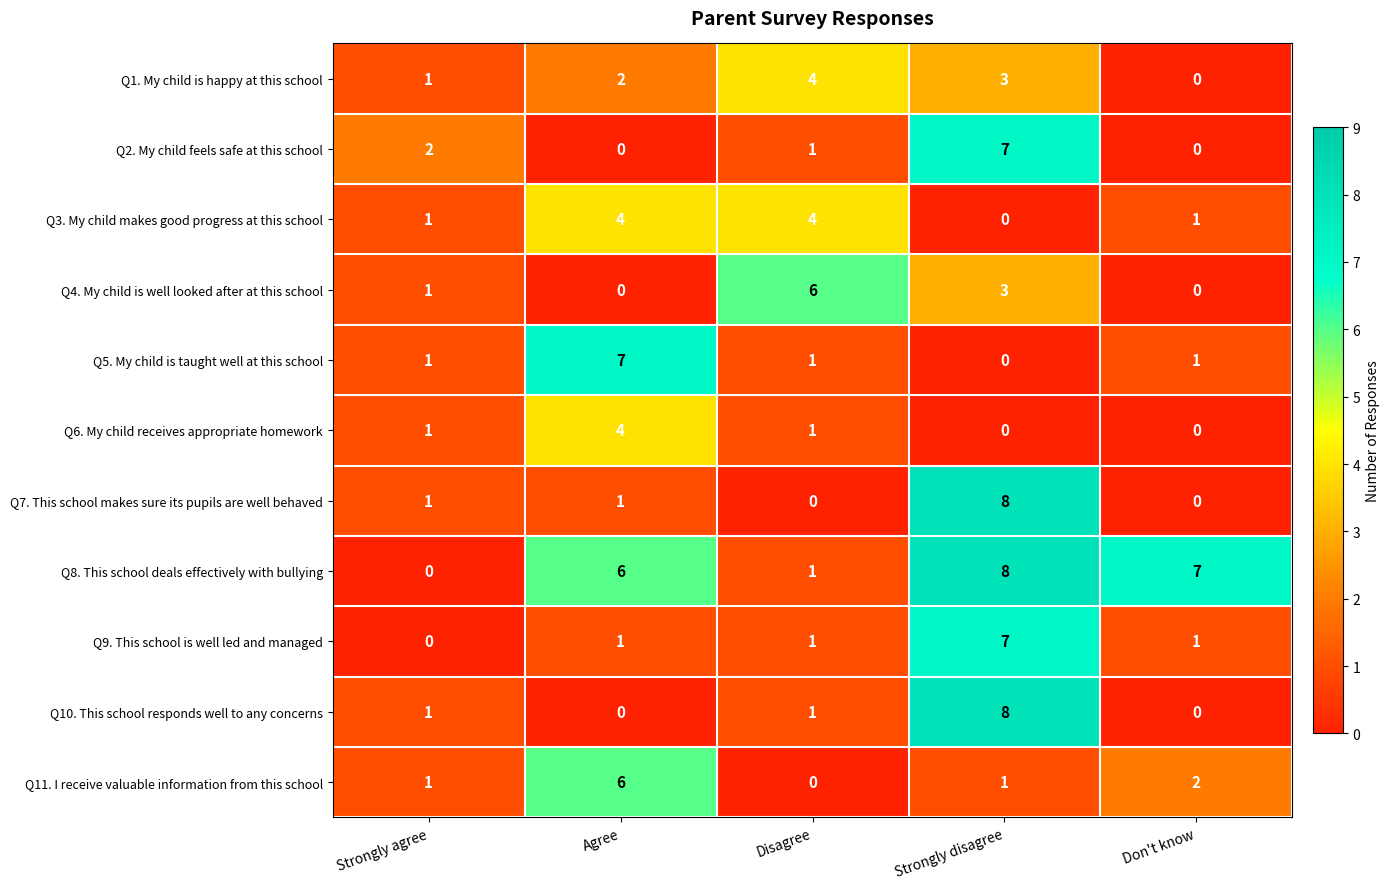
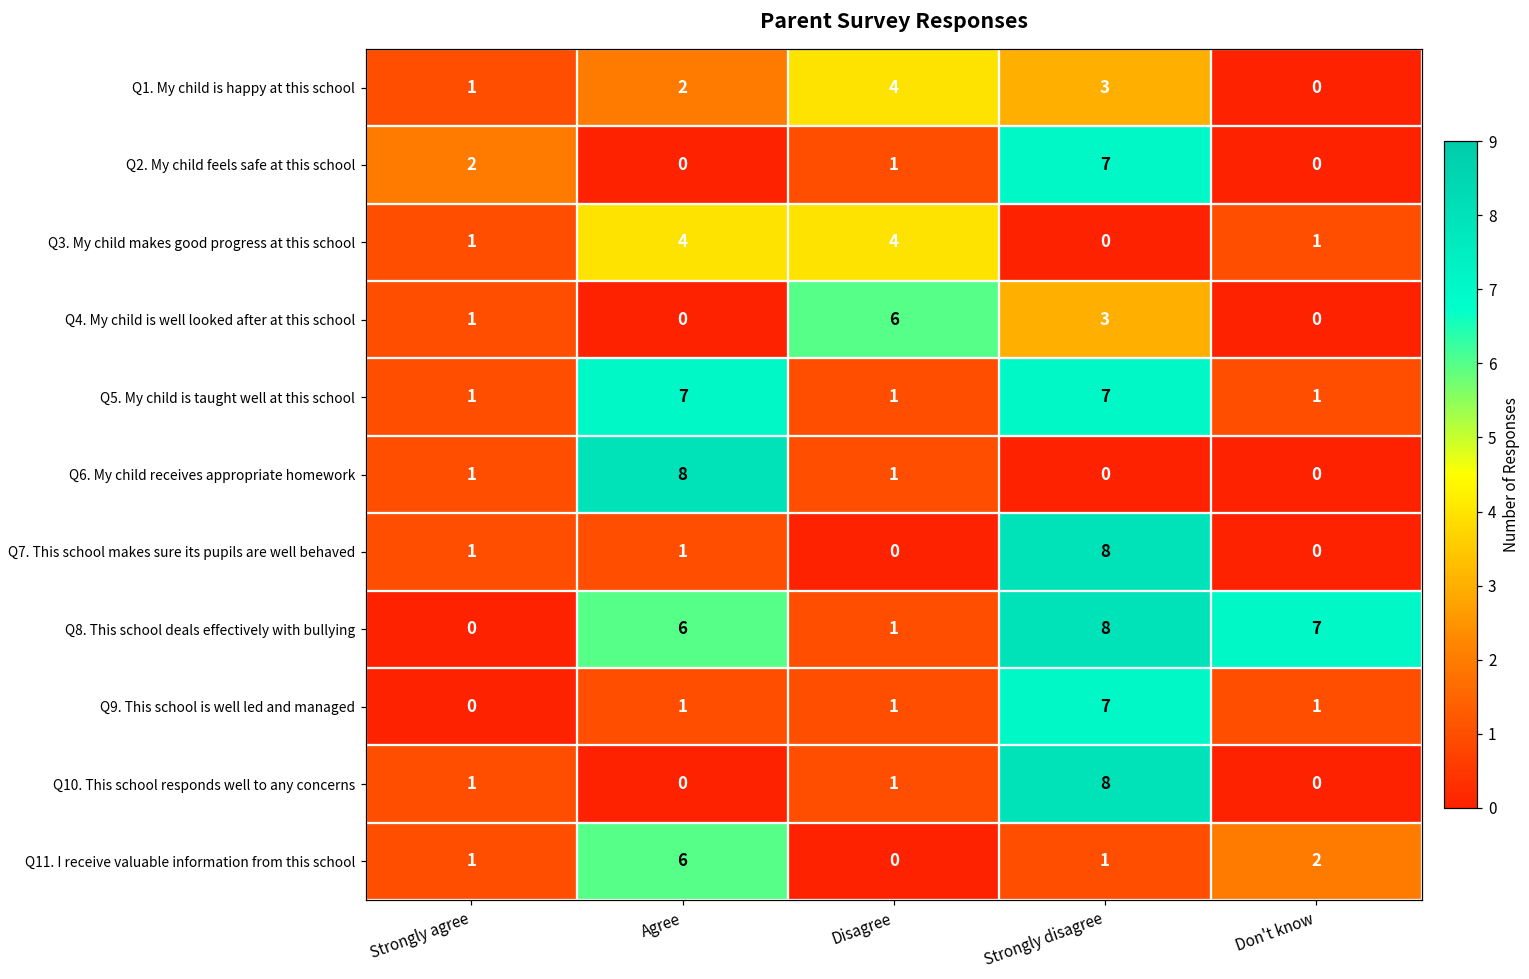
Q5. My child is taught well at this school, Strongly disagree: 0 -> 7
Q6. My child receives appropriate homework, Agree: 4 -> 8
